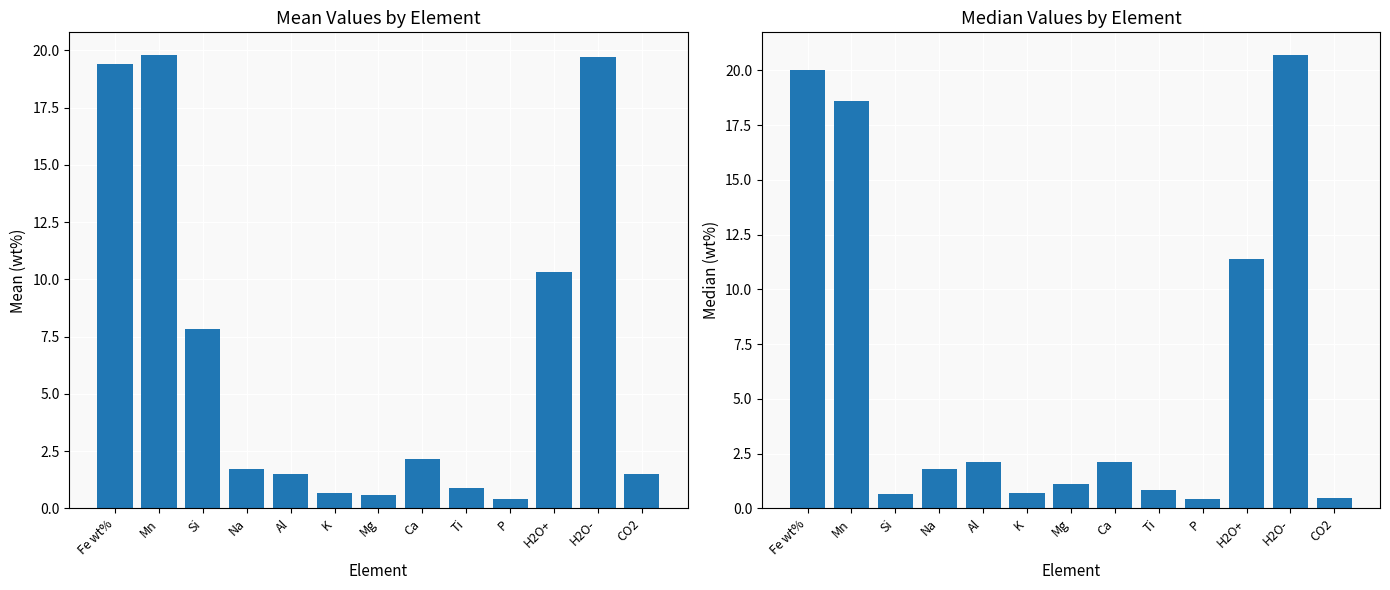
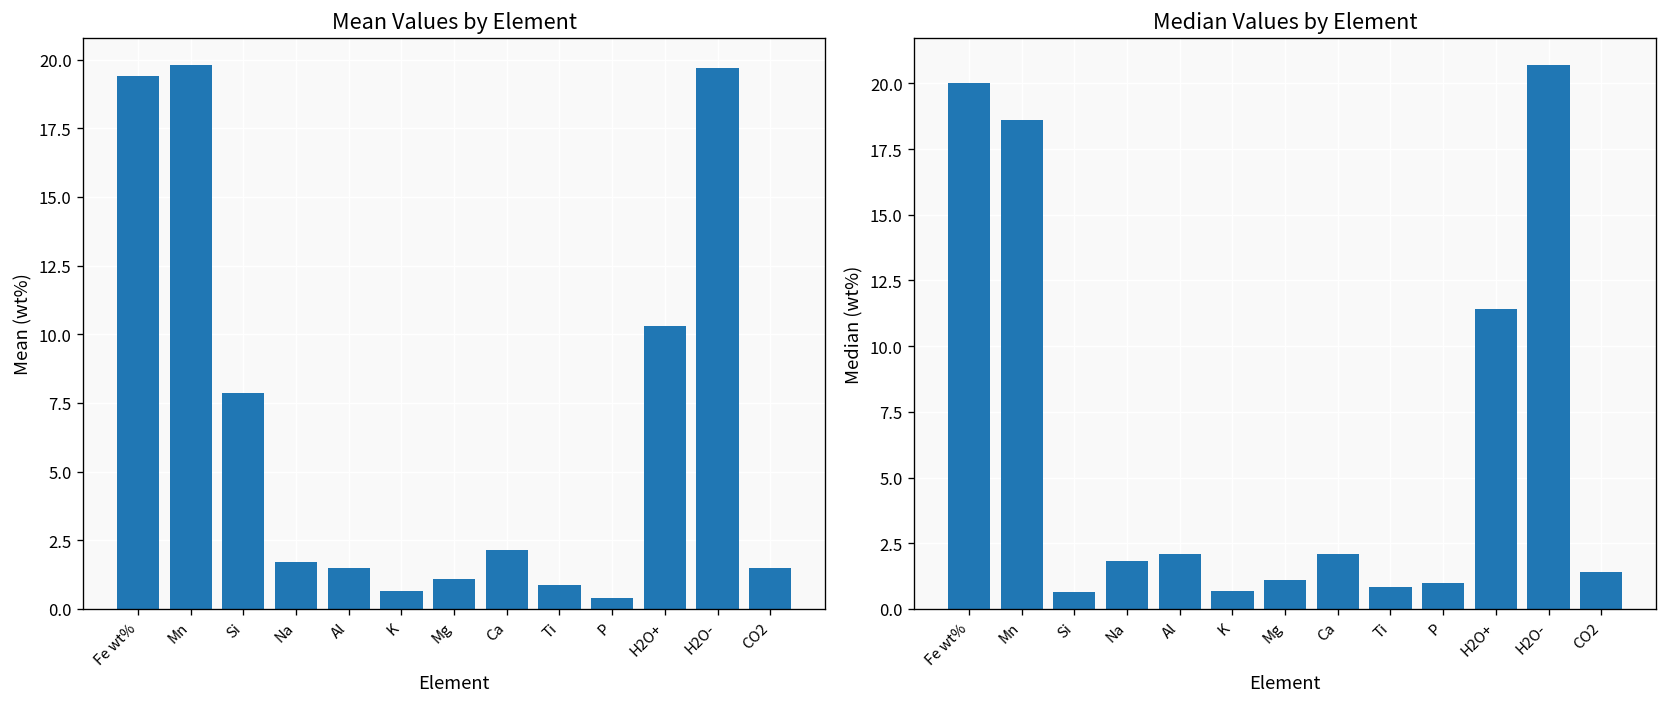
Mean Values by Element, Mg: 0.6 -> 1.1
Median Values by Element, P: 0.4 -> 1.0
Median Values by Element, CO2: 0.5 -> 1.4
